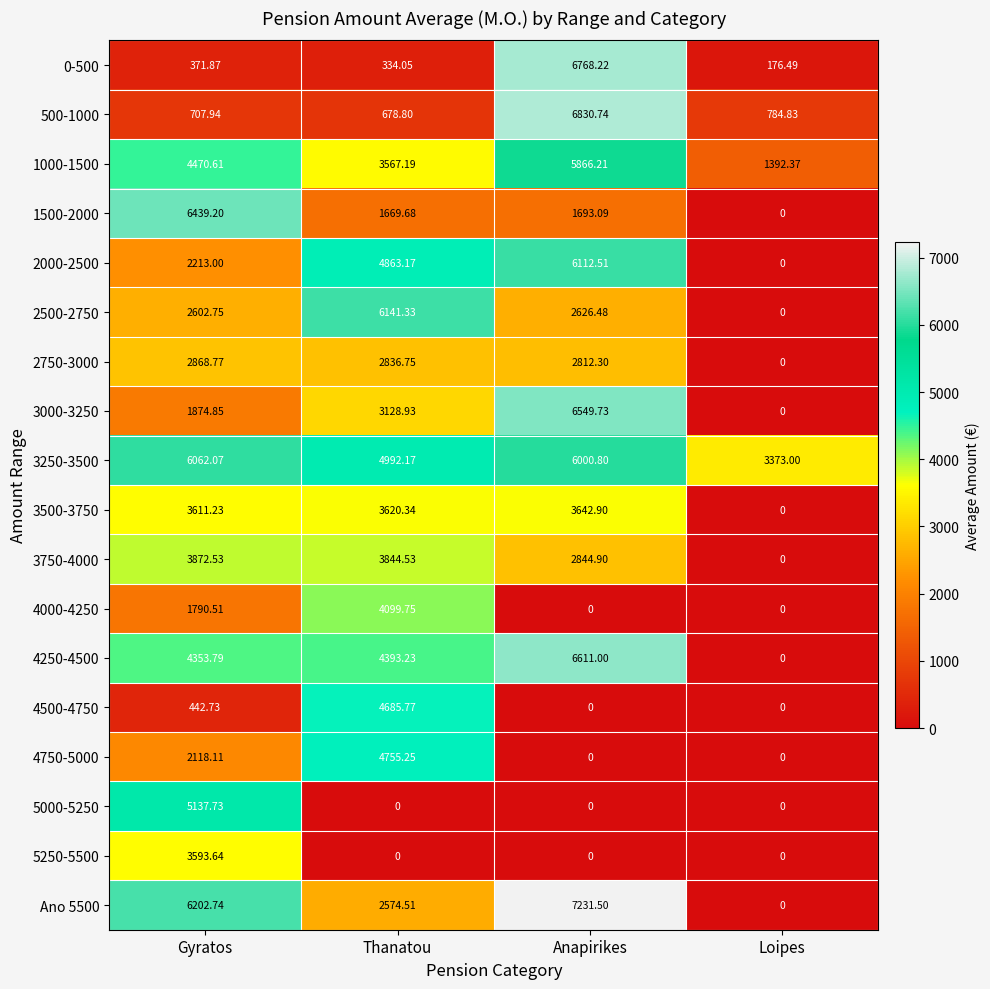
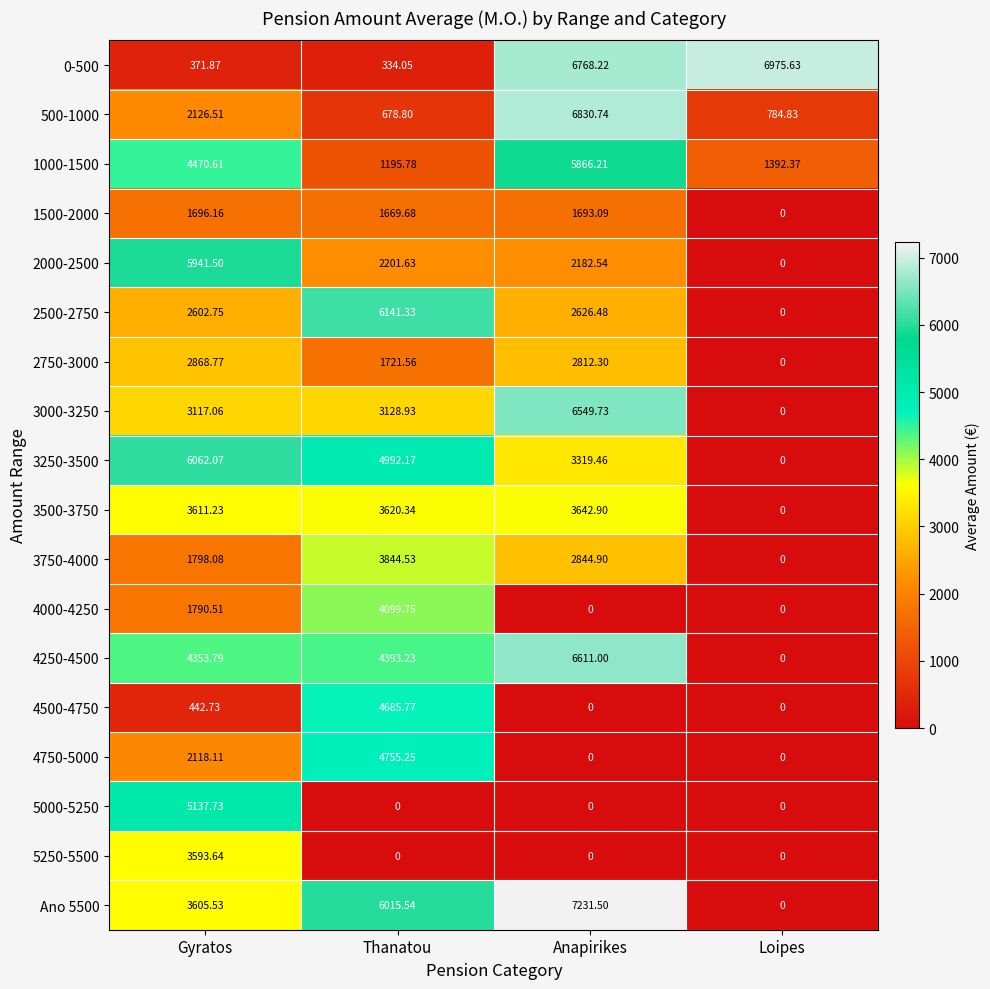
0-500, Loipes: 176.49 -> 6975.63
500-1000, Gyratos: 707.94 -> 2126.51
1000-1500, Thanatou: 3567.19 -> 1195.78
1500-2000, Gyratos: 6439.20 -> 1696.16
2000-2500, Gyratos: 2213.00 -> 5941.50
2000-2500, Thanatou: 4863.17 -> 2201.63
2000-2500, Anapirikes: 6112.51 -> 2182.54
2750-3000, Thanatou: 2836.75 -> 1721.56
3000-3250, Gyratos: 1874.85 -> 3117.06
3250-3500, Anapirikes: 6000.80 -> 3319.46
3250-3500, Loipes: 3373.00 -> 0
3750-4000, Gyratos: 3872.53 -> 1798.08
Ano 5500, Gyratos: 6202.74 -> 3605.53
Ano 5500, Thanatou: 2574.51 -> 6015.54
